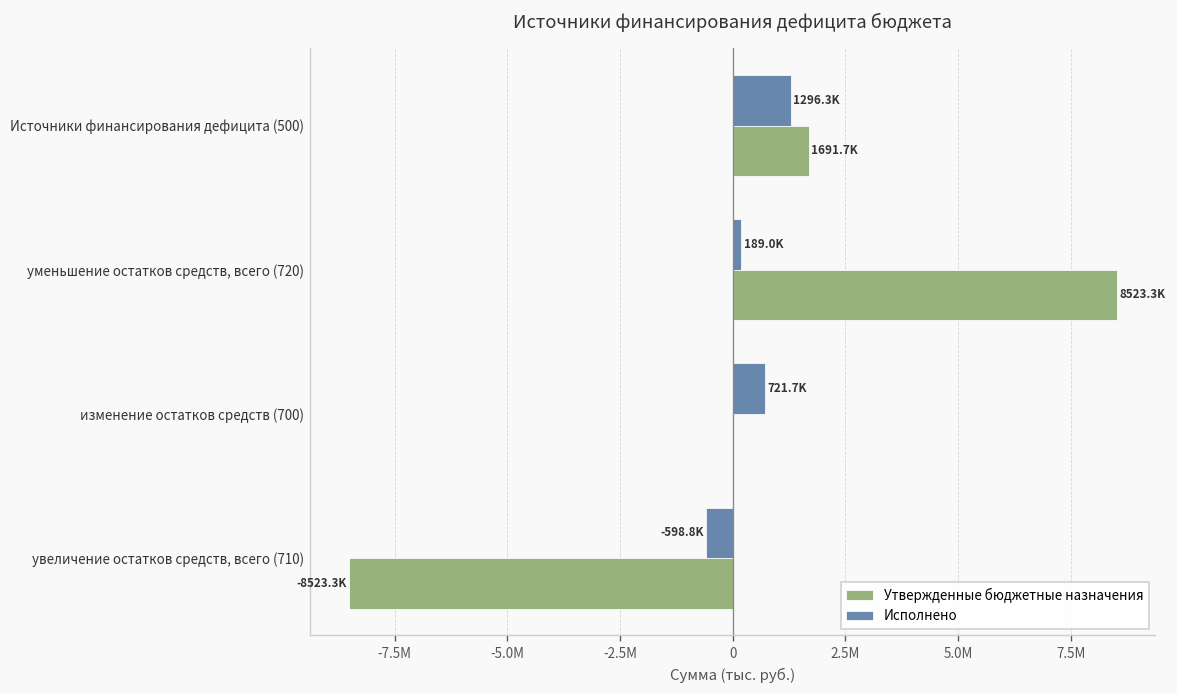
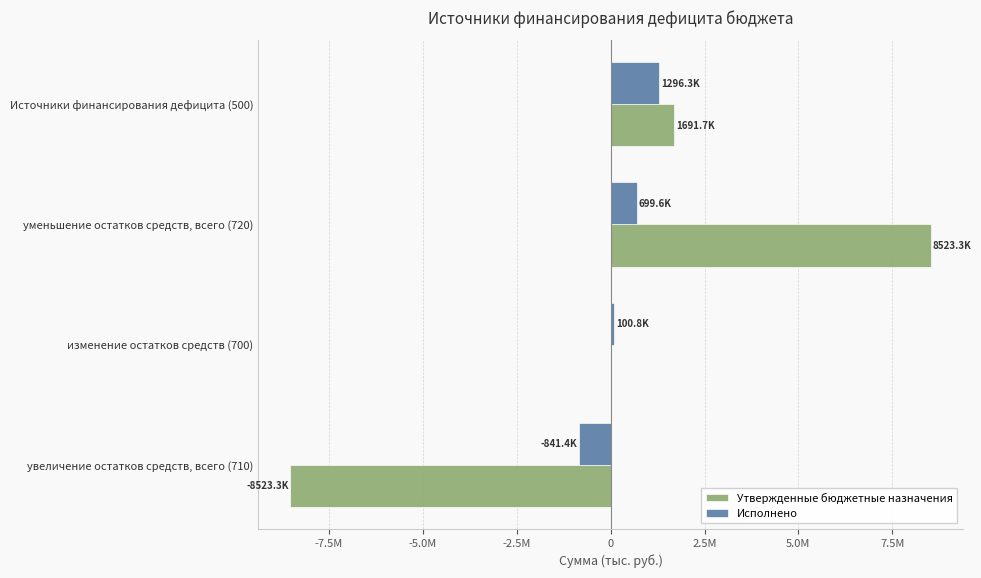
Исполнено, уменьшение остатков средств, всего (720): 189.0K -> 699.6K
Исполнено, изменение остатков средств (700): 721.7K -> 100.8K
Исполнено, увеличение остатков средств, всего (710): -598.8K -> -841.4K
